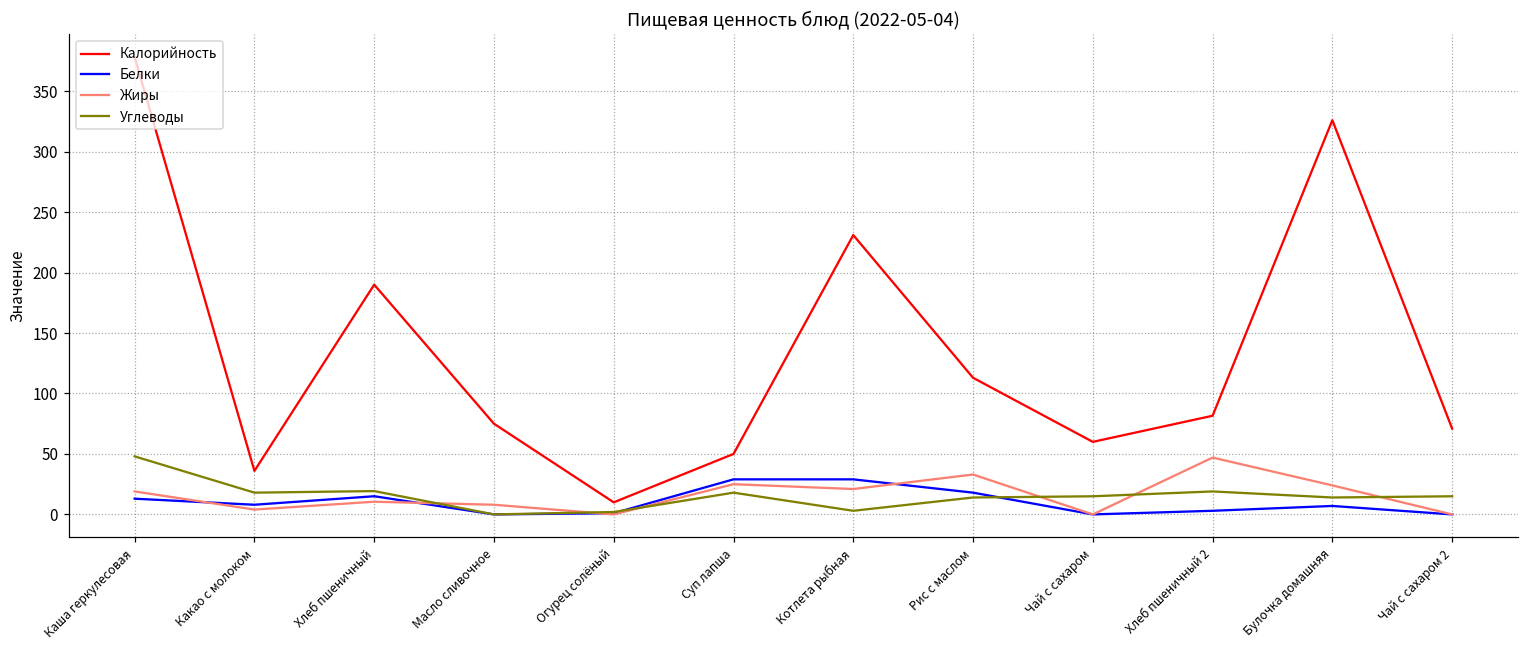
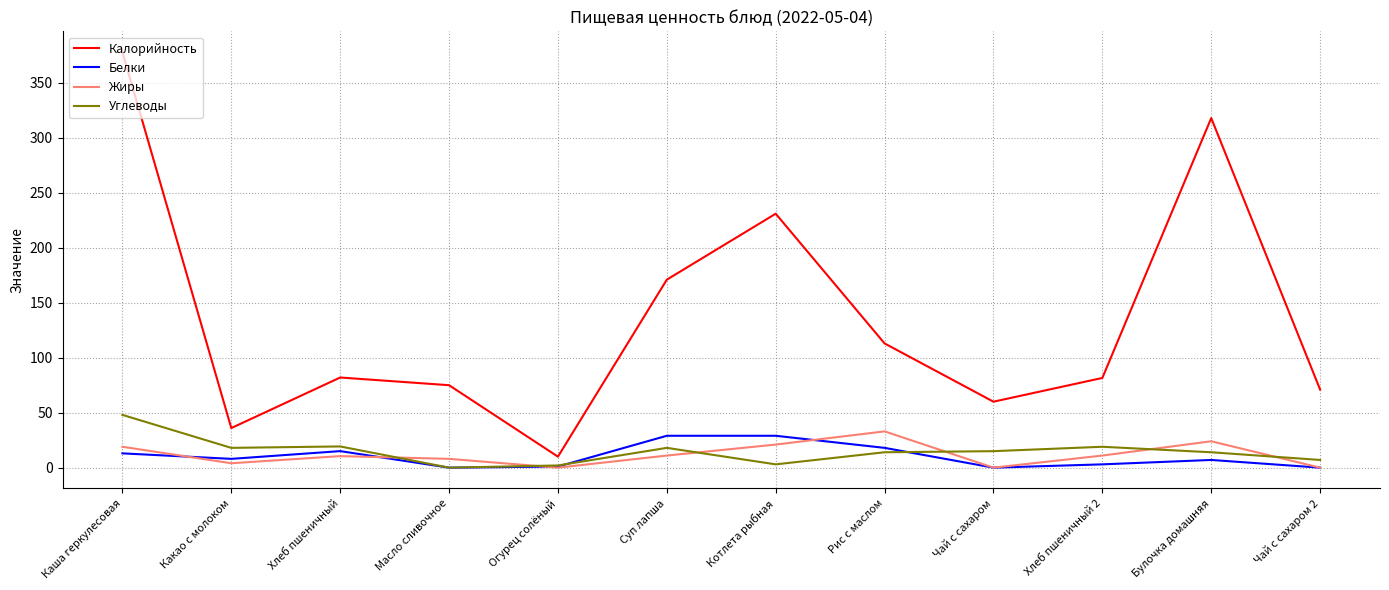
Калорийность, Хлеб пшеничный: 190 -> 82
Калорийность, Суп лапша: 50 -> 171
Жиры, Суп лапша: 25 -> 11
Жиры, Хлеб пшеничный 2: 47 -> 11
Калорийность, Булочка домашняя: 326 -> 318
Углеводы, Чай с сахаром 2: 15 -> 7
